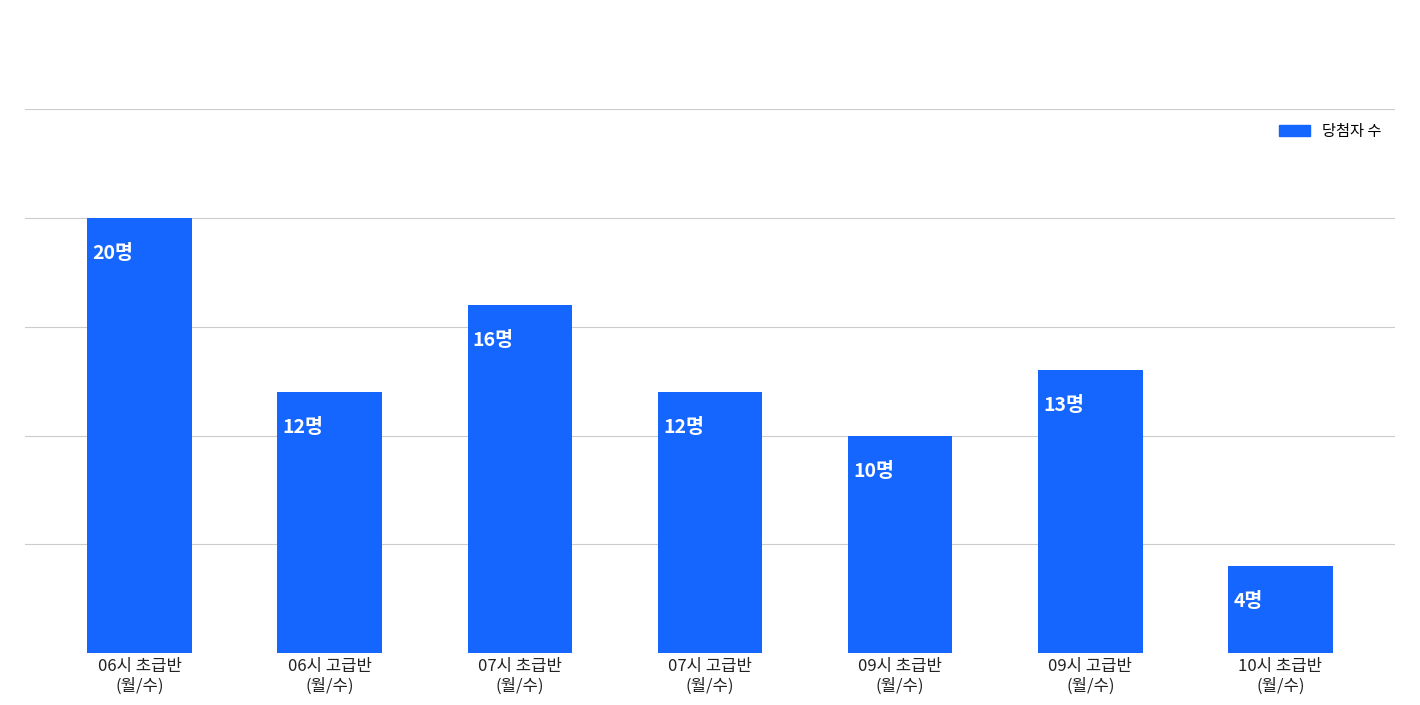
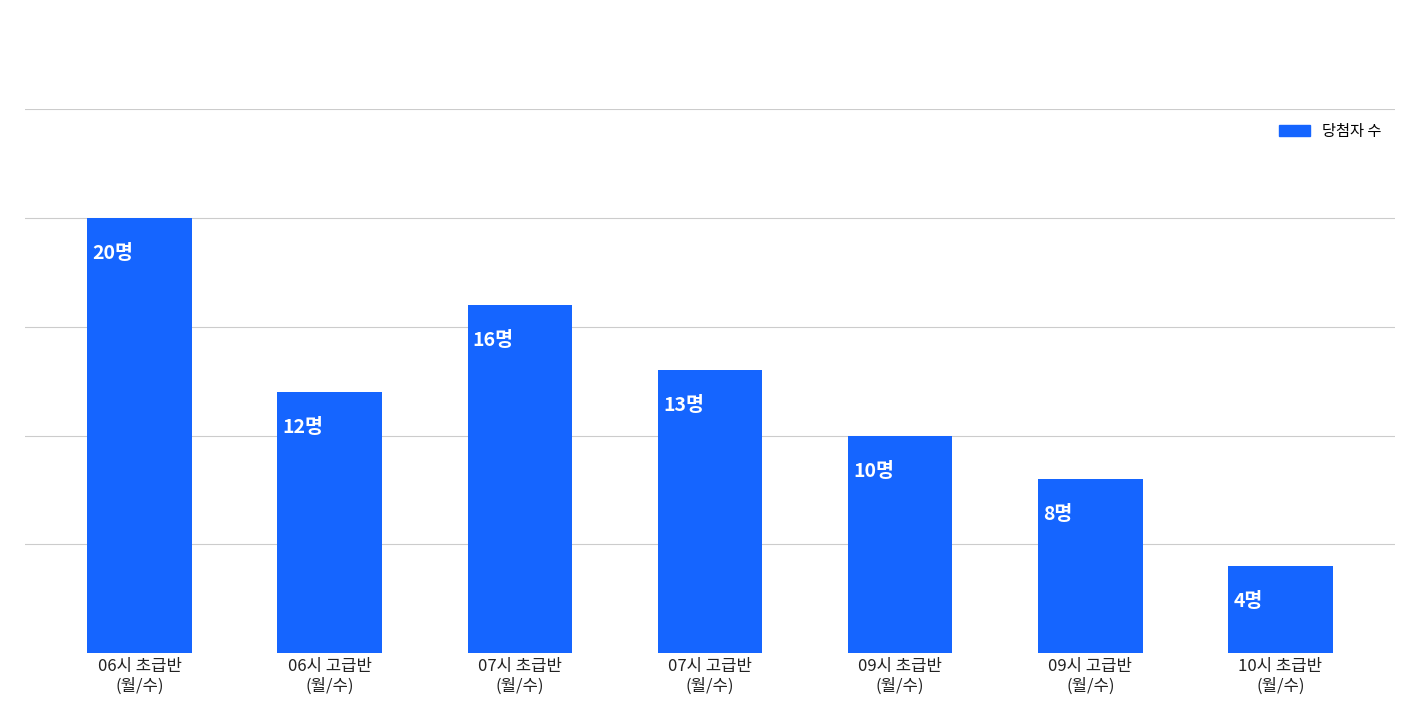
07시 고급반 (월/수): 12명 -> 13명
09시 고급반 (월/수): 13명 -> 8명
